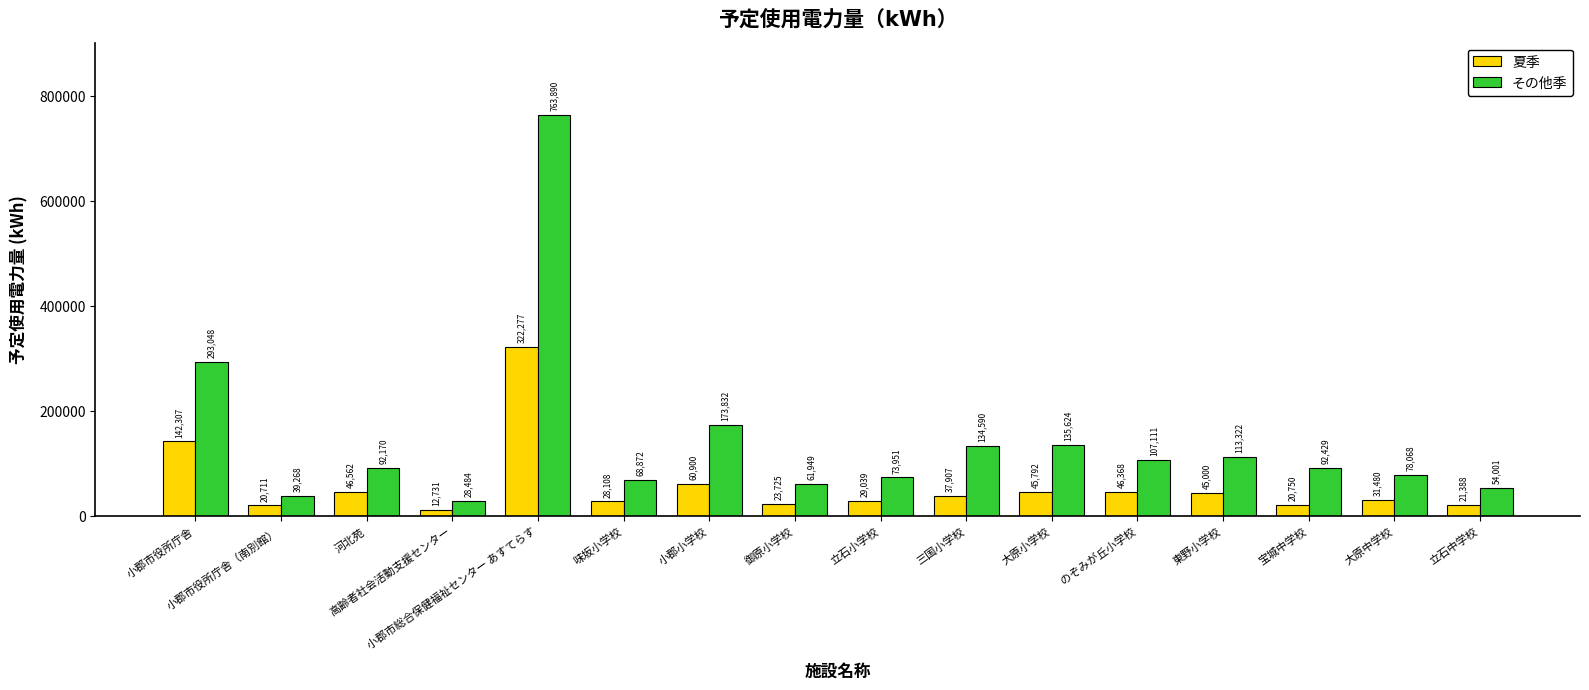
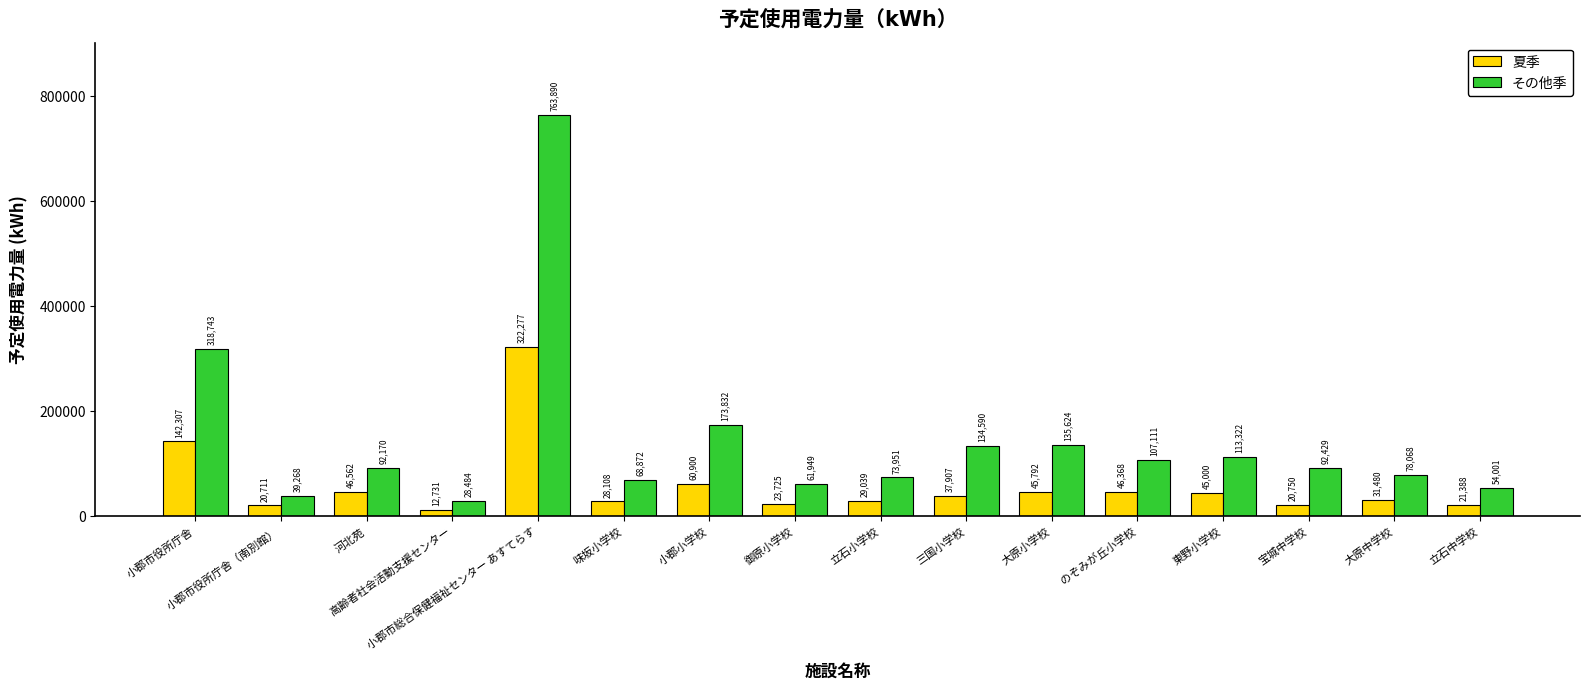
その他季, 小郡市役所庁舎: 293,048 -> 318,743
